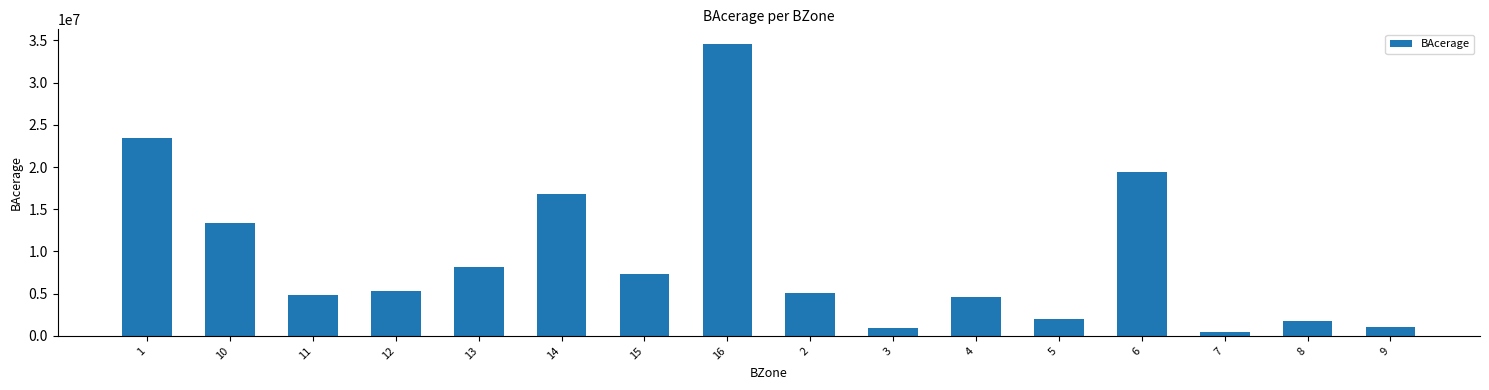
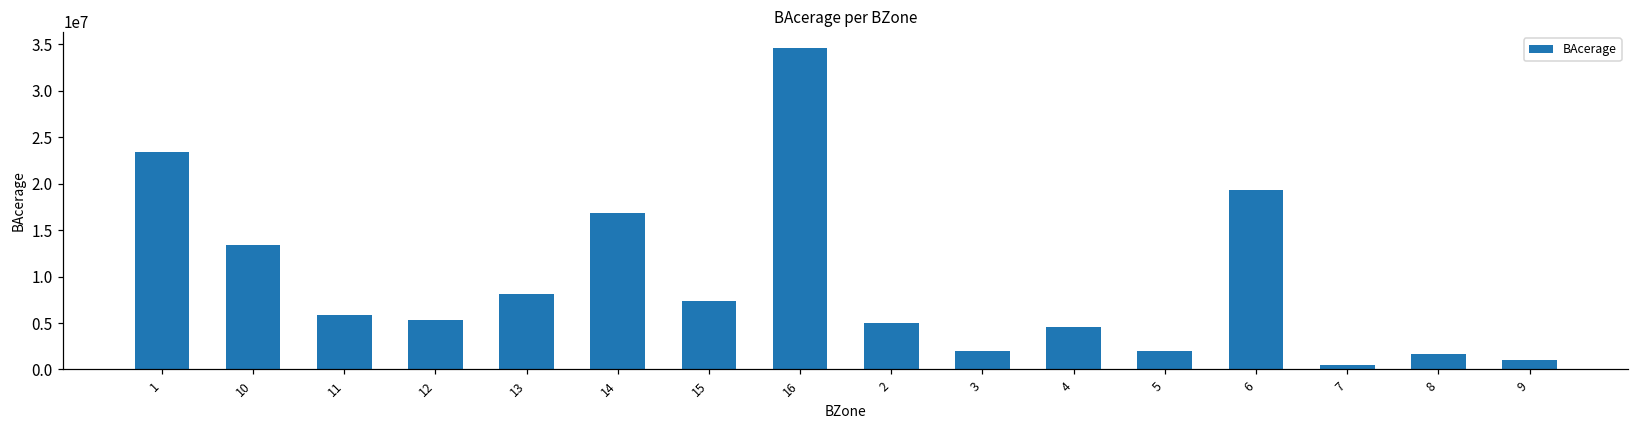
11: 5000000 -> 6000000
3: 1000000 -> 2000000
